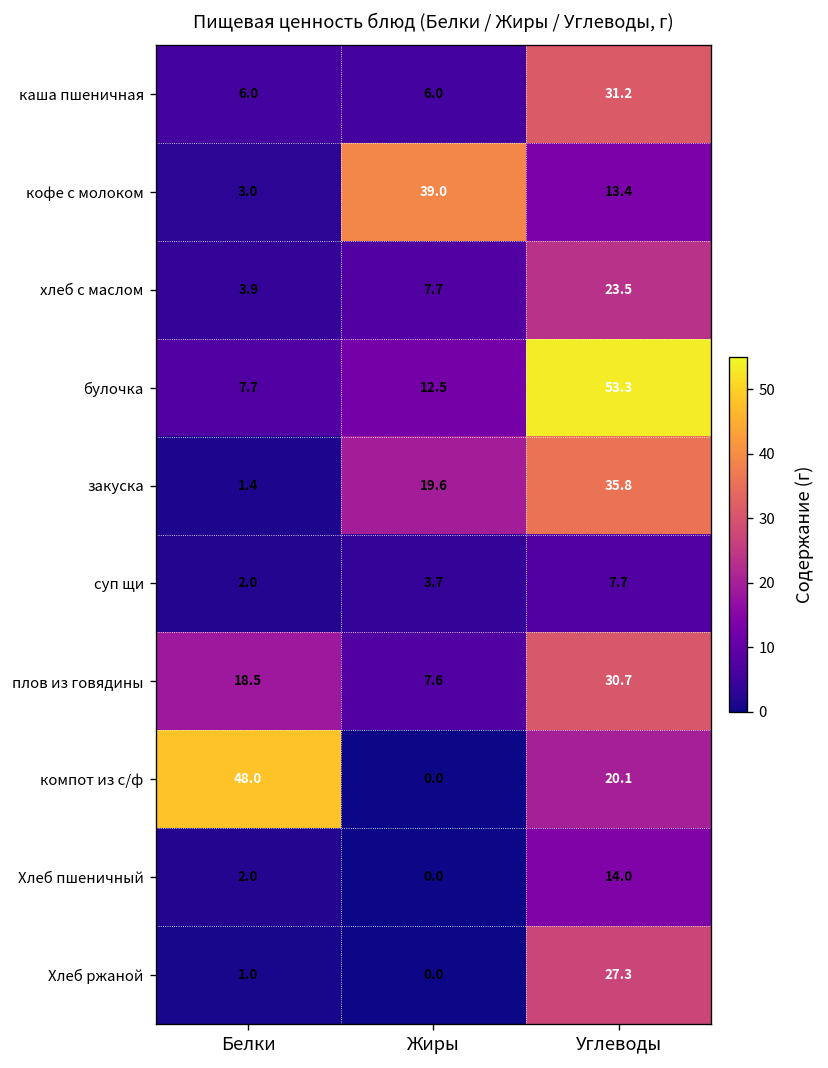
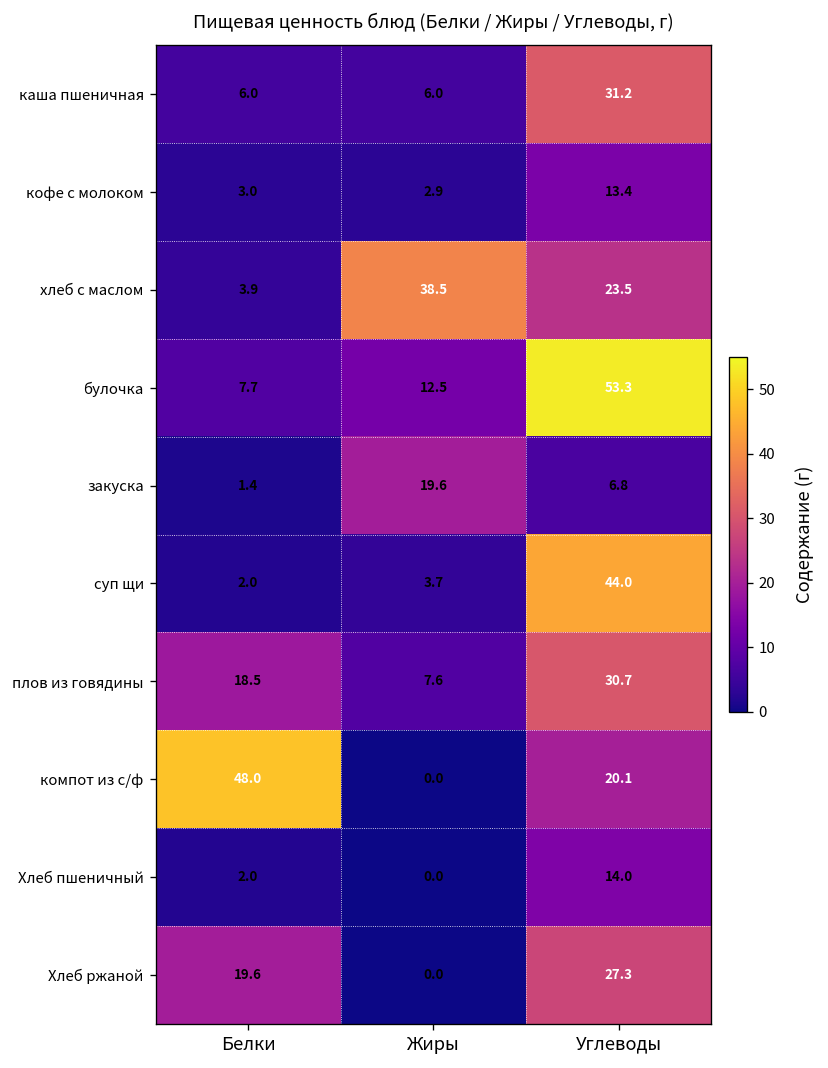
кофе с молоком, Жиры: 39.0 -> 2.9
хлеб с маслом, Жиры: 7.7 -> 38.5
закуска, Углеводы: 35.8 -> 6.8
суп щи, Углеводы: 7.7 -> 44.0
Хлеб ржаной, Белки: 1.0 -> 19.6
